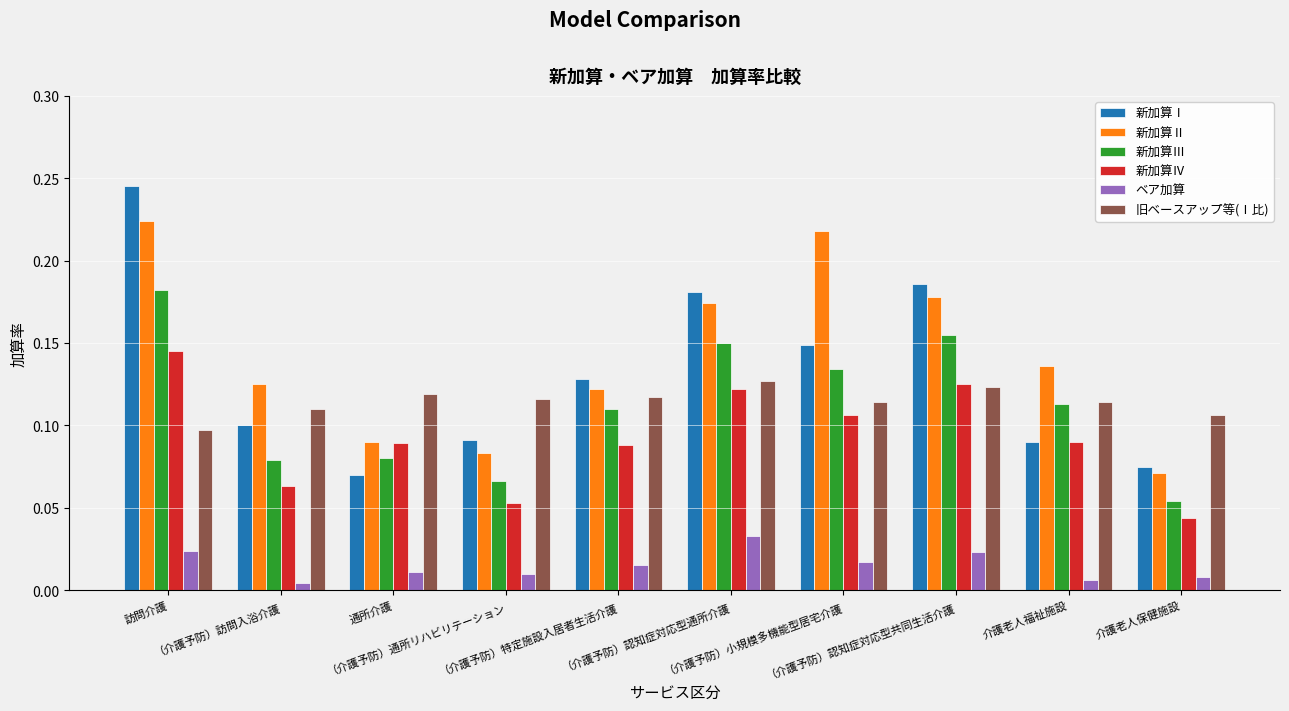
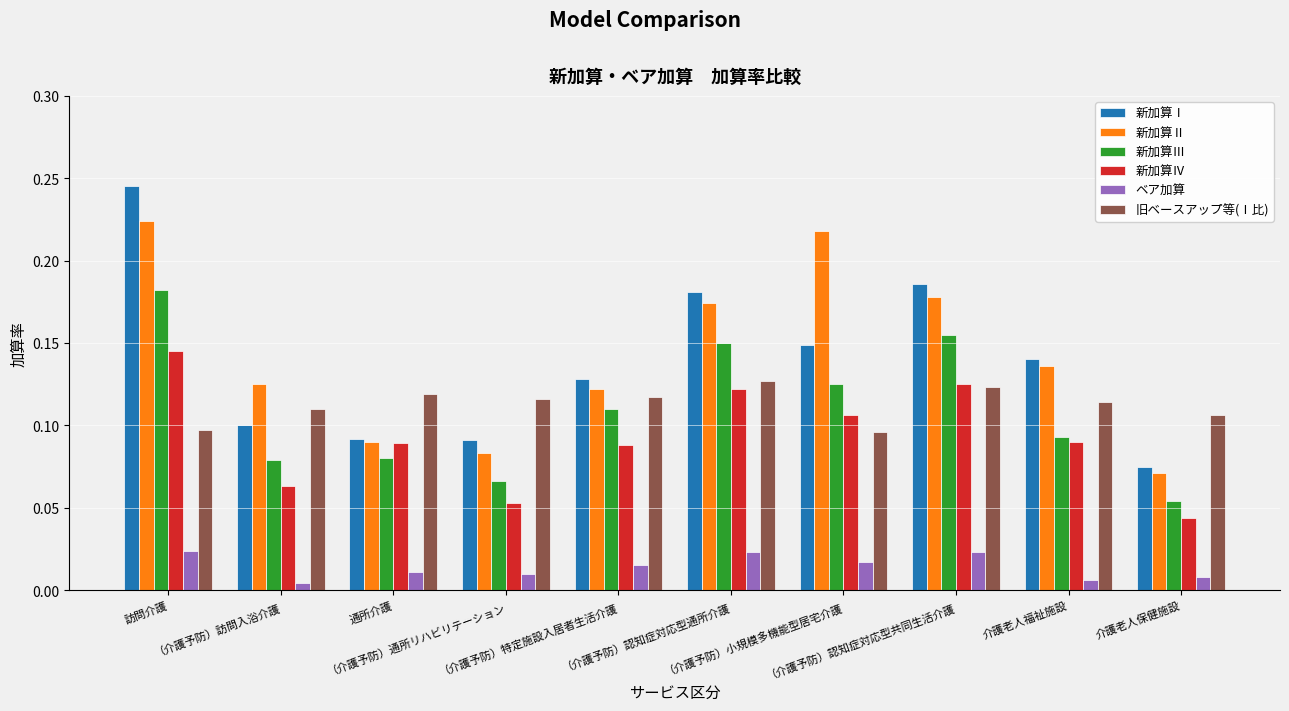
新加算Ⅰ, 通所介護: 0.070 -> 0.092
ベア加算, （介護予防）認知症対応型通所介護: 0.033 -> 0.023
新加算Ⅲ, （介護予防）小規模多機能型居宅介護: 0.134 -> 0.125
旧ベースアップ等(Ⅰ比), （介護予防）小規模多機能型居宅介護: 0.114 -> 0.096
新加算Ⅰ, 介護老人福祉施設: 0.09 -> 0.14
新加算Ⅲ, 介護老人福祉施設: 0.113 -> 0.093
